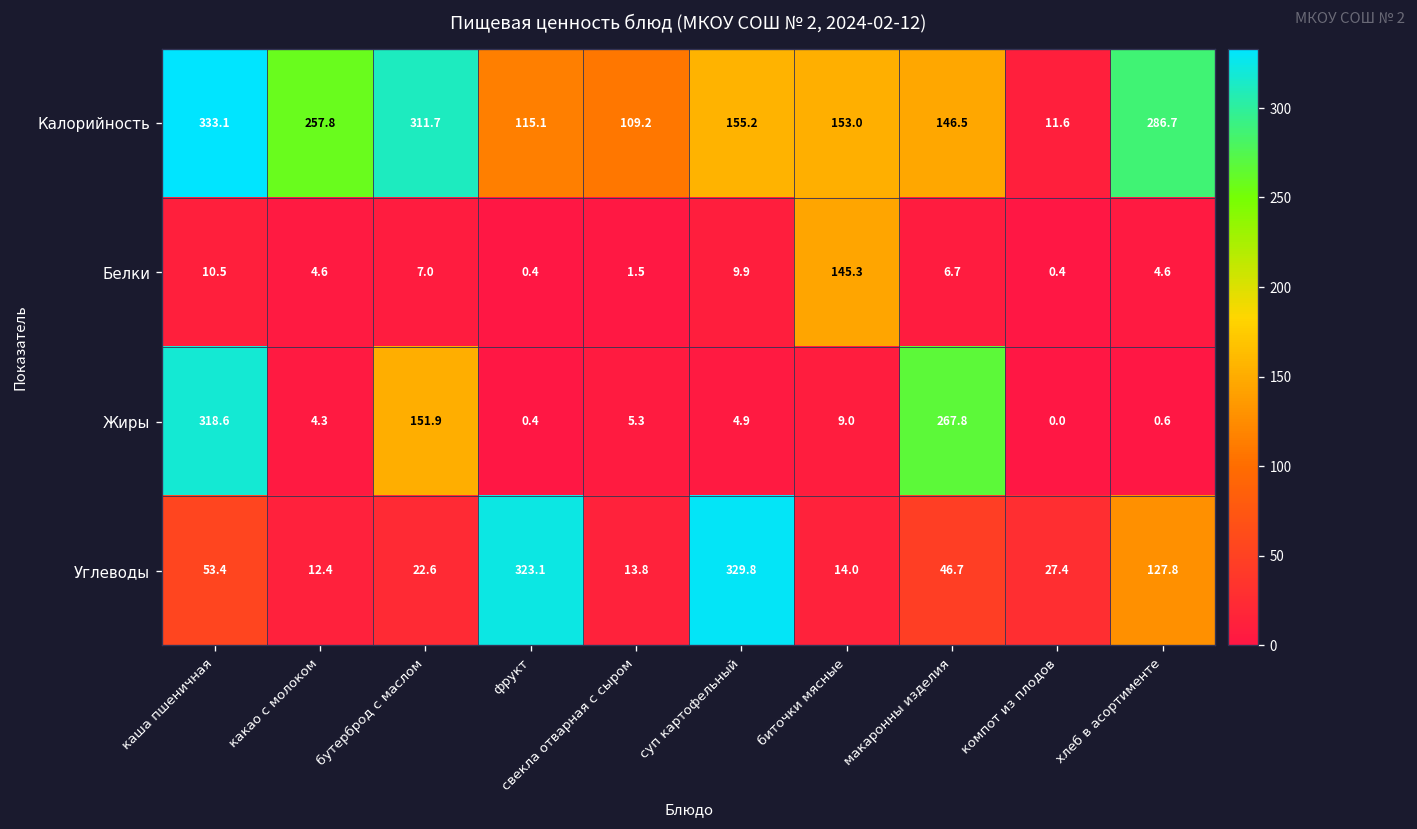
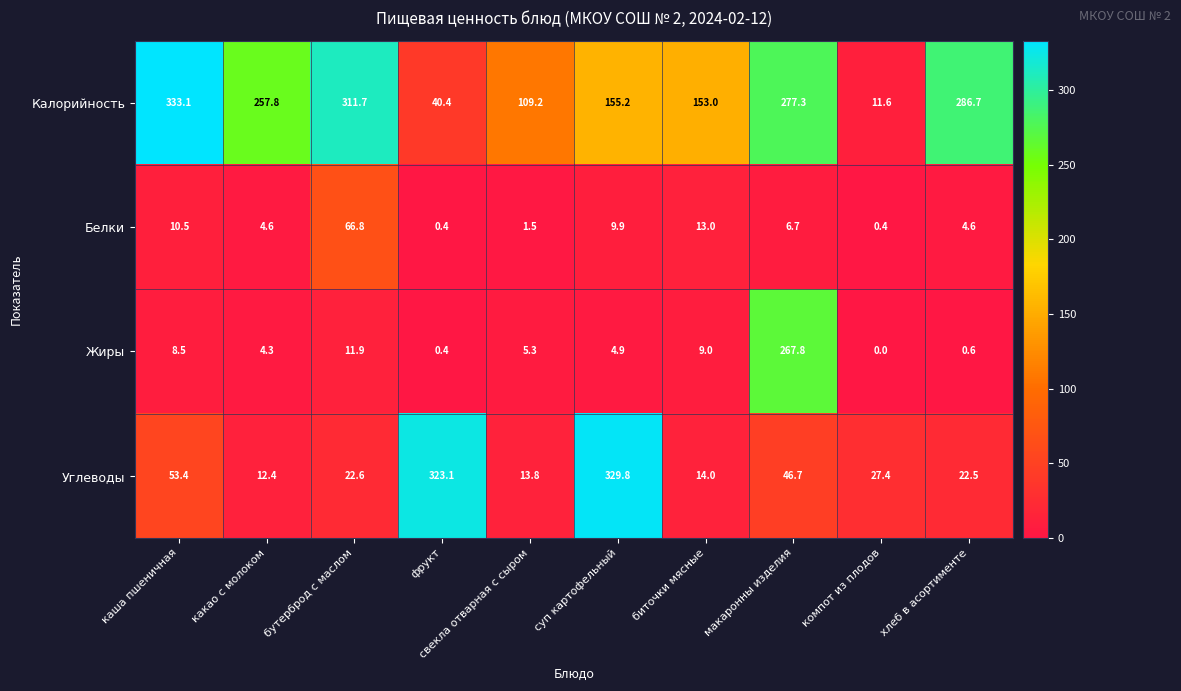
Калорийность, фрукт: 115.1 -> 40.4
Калорийность, макаронны изделия: 146.5 -> 277.3
Белки, бутерброд с маслом: 7.0 -> 66.8
Белки, биточки мясные: 145.3 -> 13.0
Жиры, каша пшеничная: 318.6 -> 8.5
Жиры, бутерброд с маслом: 151.9 -> 11.9
Углеводы, хлеб в асортименте: 127.8 -> 22.5
